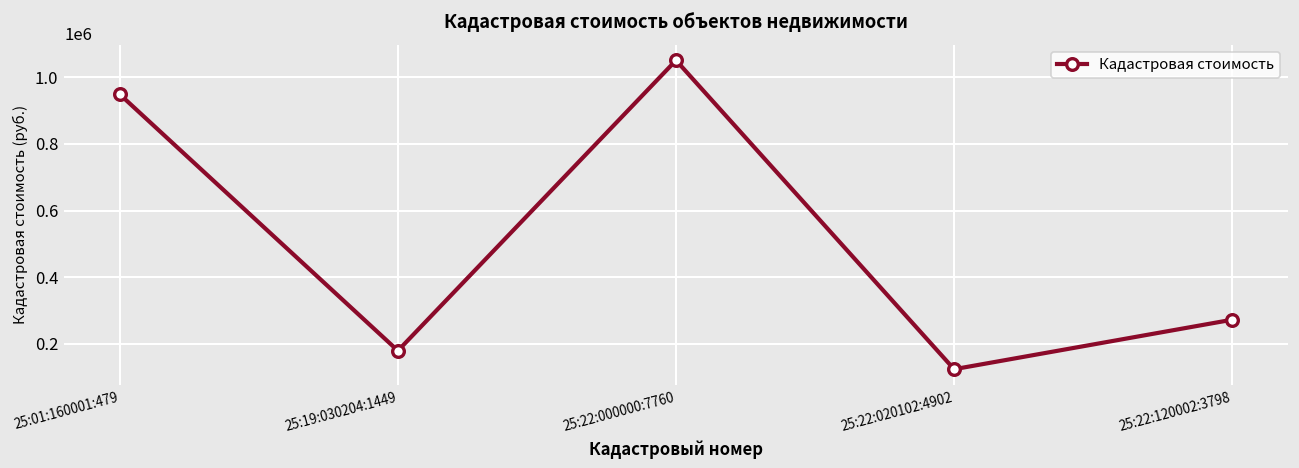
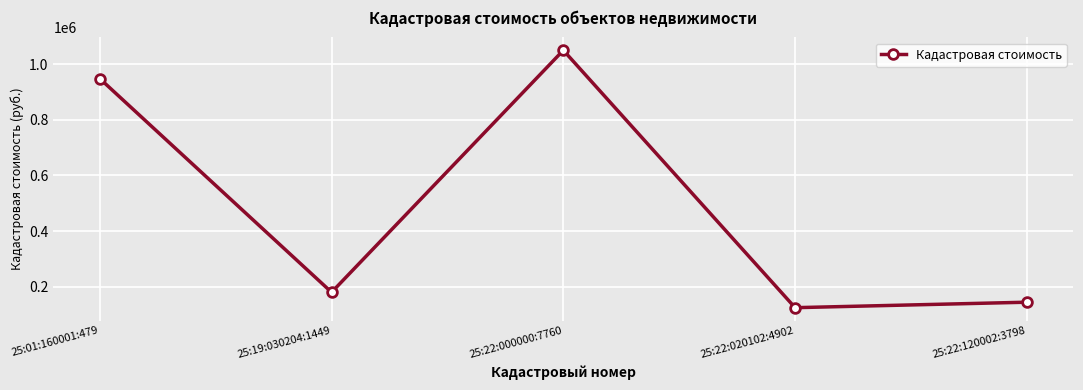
25:22:120002:3798: 270000 -> 140000
